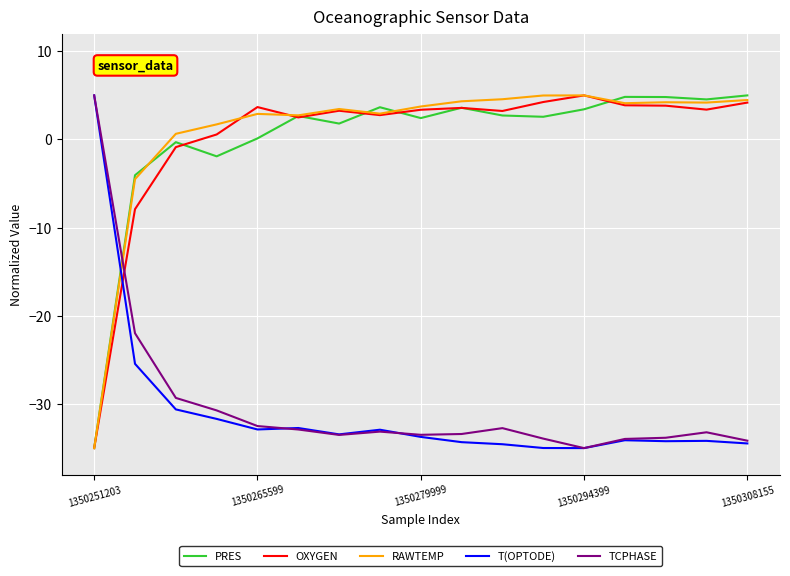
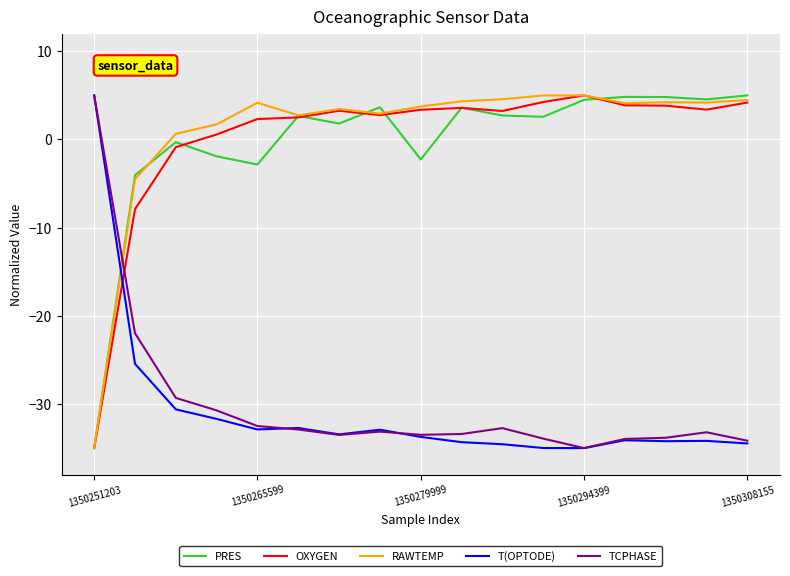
PRES, 1350265599: 0 -> -3
OXYGEN, 1350265599: 4 -> 2
RAWTEMP, 1350265599: 3 -> 4
PRES, 1350279999: 2 -> -2
PRES, 1350294399: 3 -> 4
